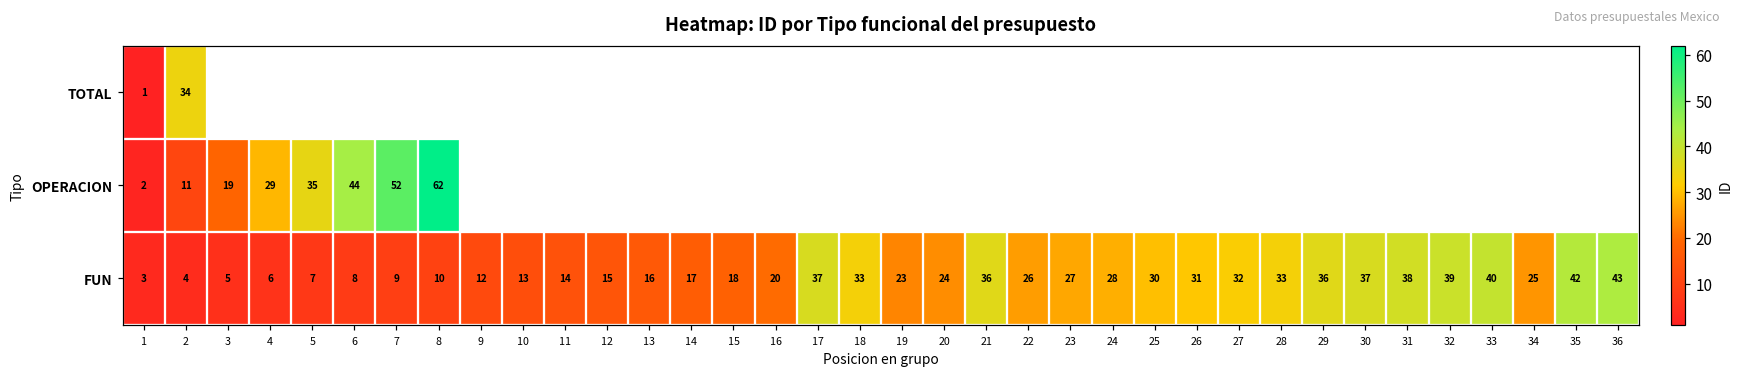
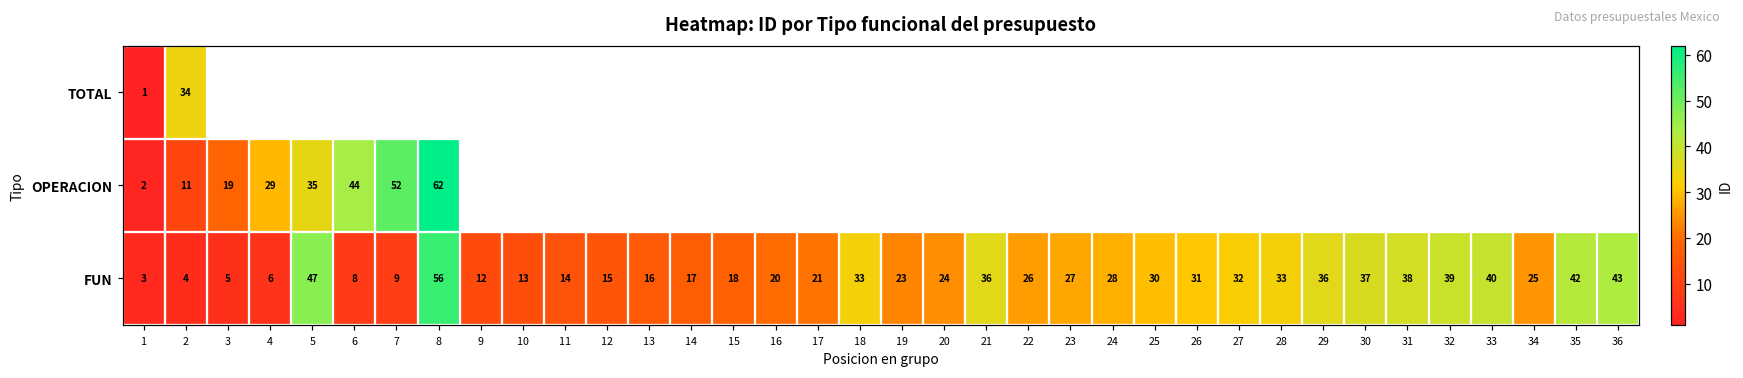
FUN, 5: 7 -> 47
FUN, 8: 10 -> 56
FUN, 17: 37 -> 21
